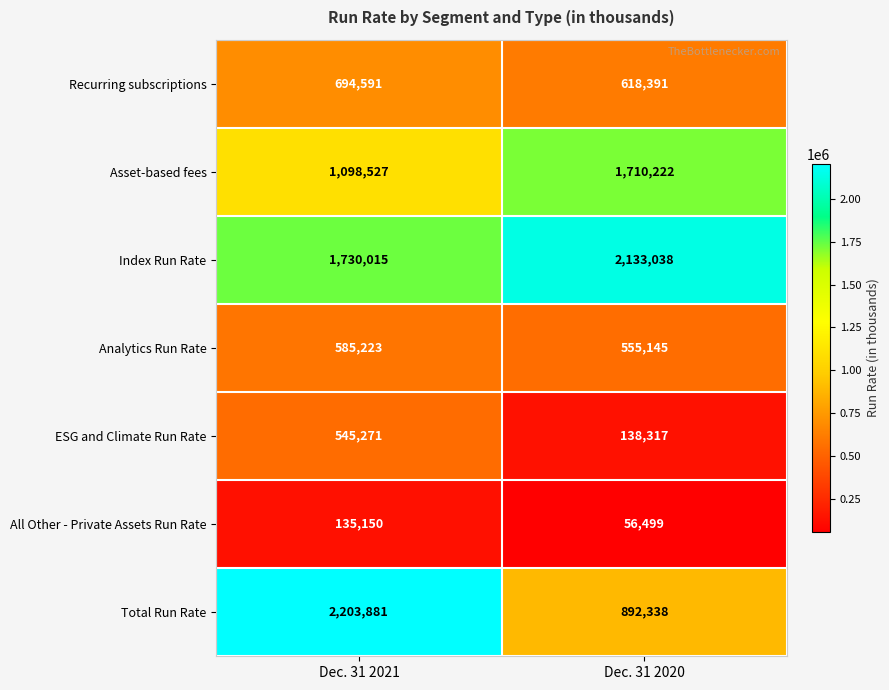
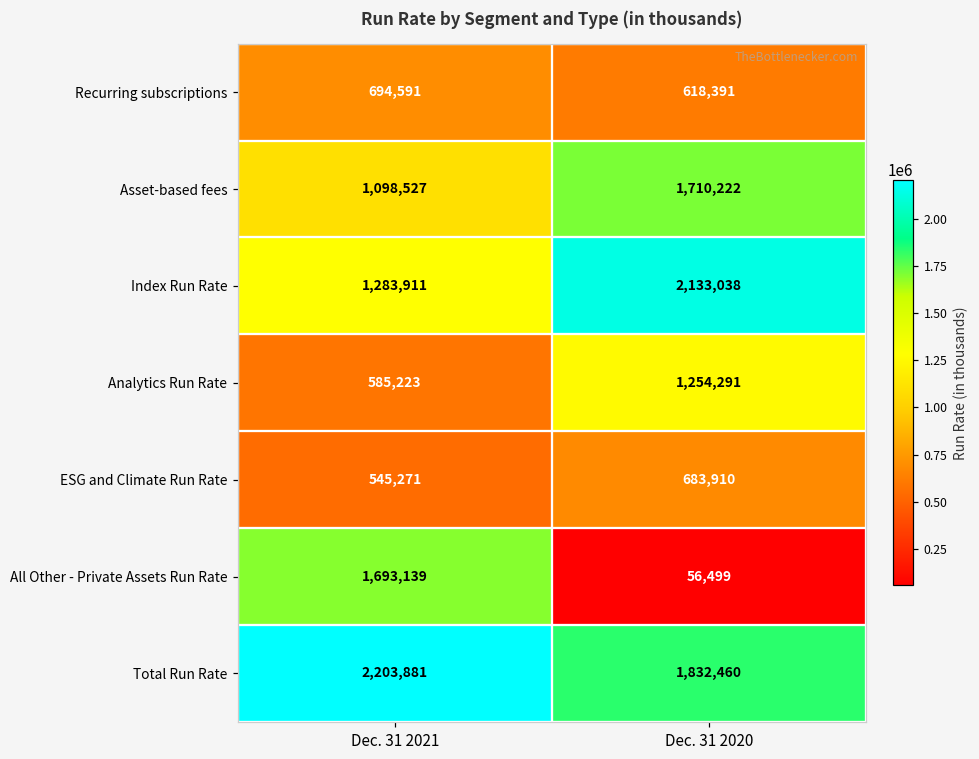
Index Run Rate, Dec. 31 2021: 1,730,015 -> 1,283,911
Analytics Run Rate, Dec. 31 2020: 555,145 -> 1,254,291
ESG and Climate Run Rate, Dec. 31 2020: 138,317 -> 683,910
All Other - Private Assets Run Rate, Dec. 31 2021: 135,150 -> 1,693,139
Total Run Rate, Dec. 31 2020: 892,338 -> 1,832,460
